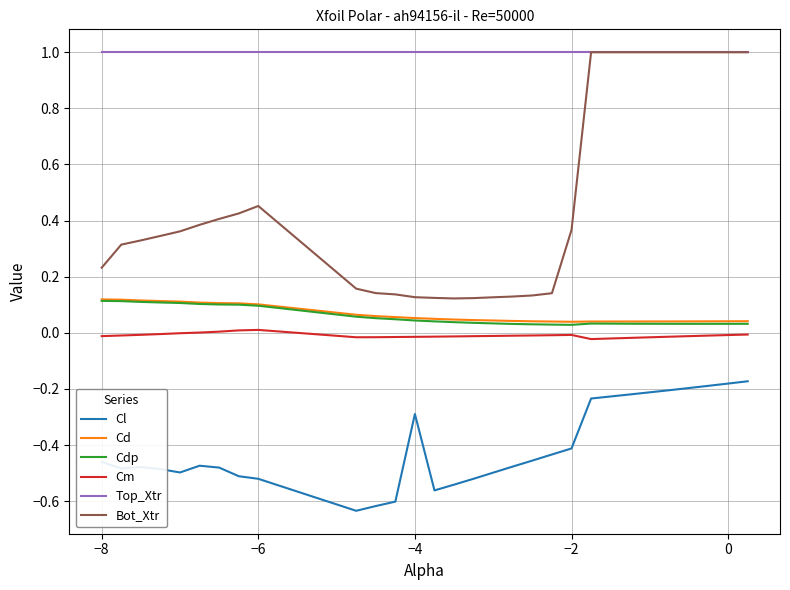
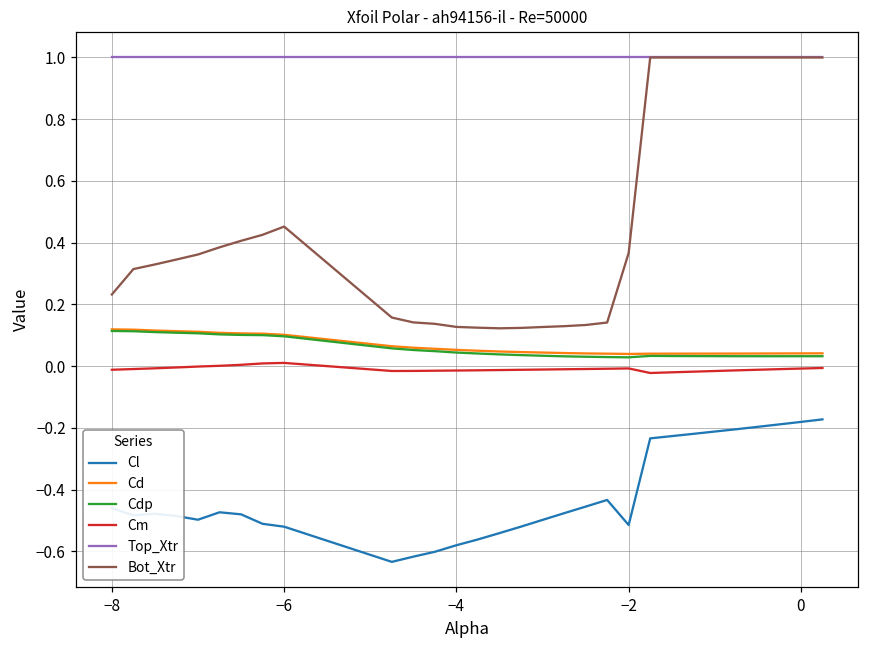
Cl, −4: -0.29 -> -0.58
Cl, −2: -0.41 -> -0.51
